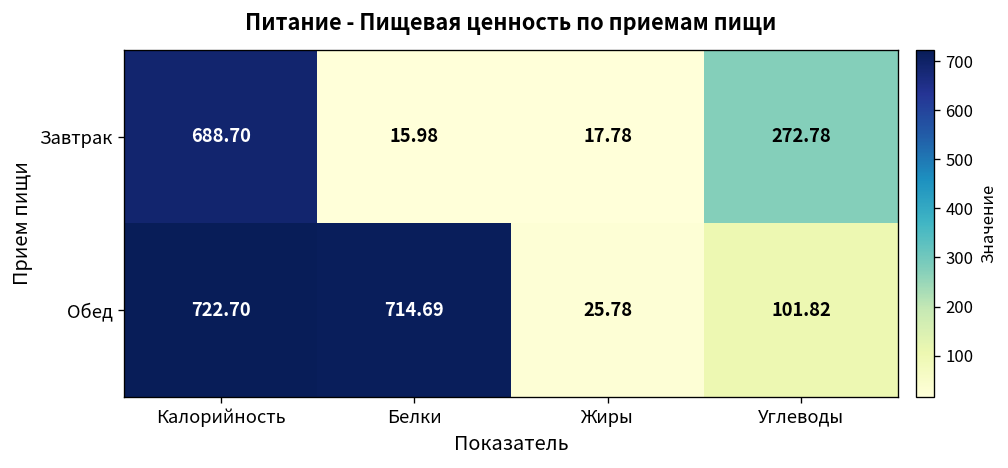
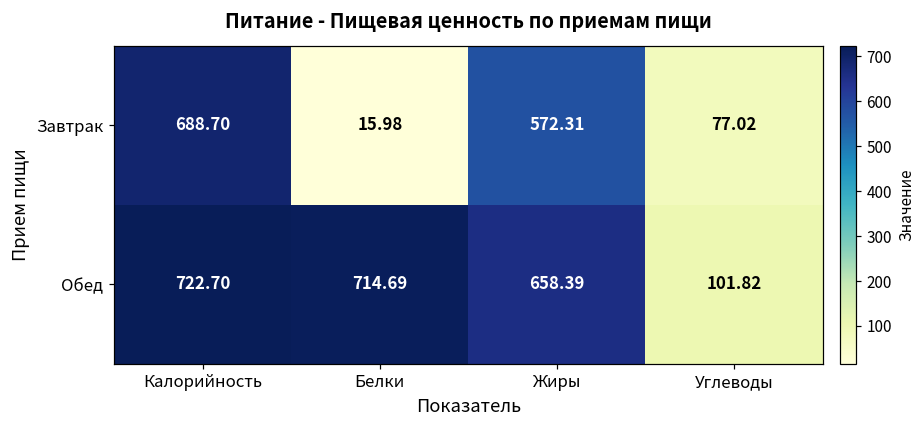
Завтрак, Жиры: 17.78 -> 572.31
Завтрак, Углеводы: 272.78 -> 77.02
Обед, Жиры: 25.78 -> 658.39
